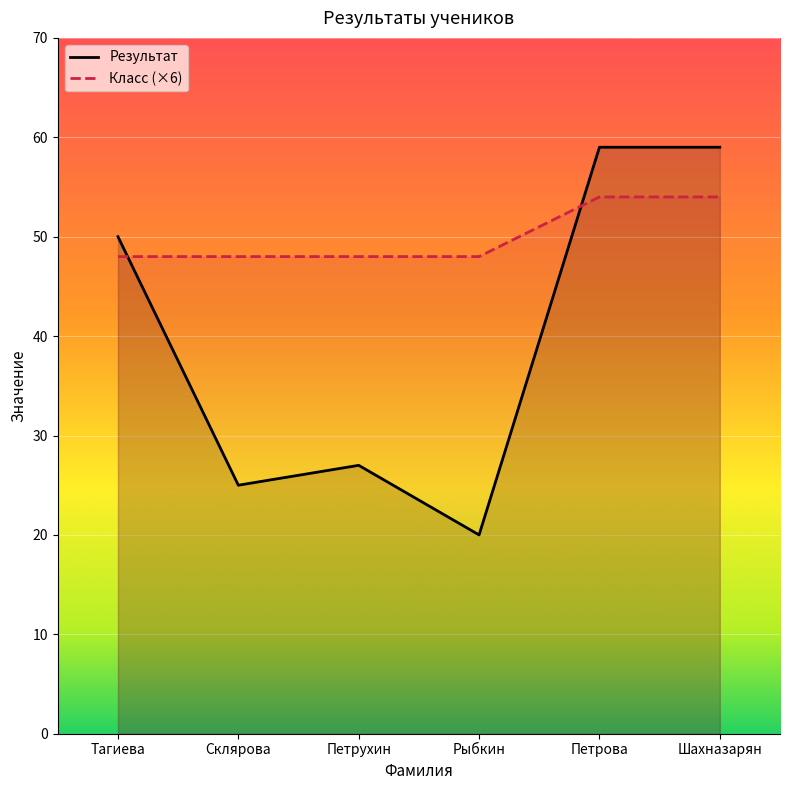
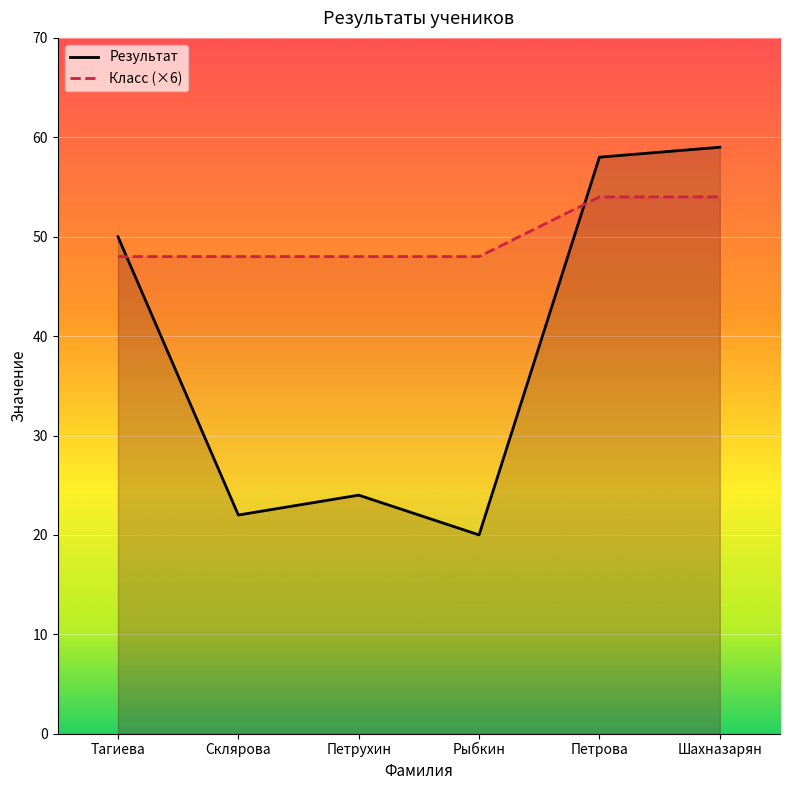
Результат, Склярова: 25 -> 22
Результат, Петрухин: 27 -> 24
Результат, Петрова: 59 -> 58
